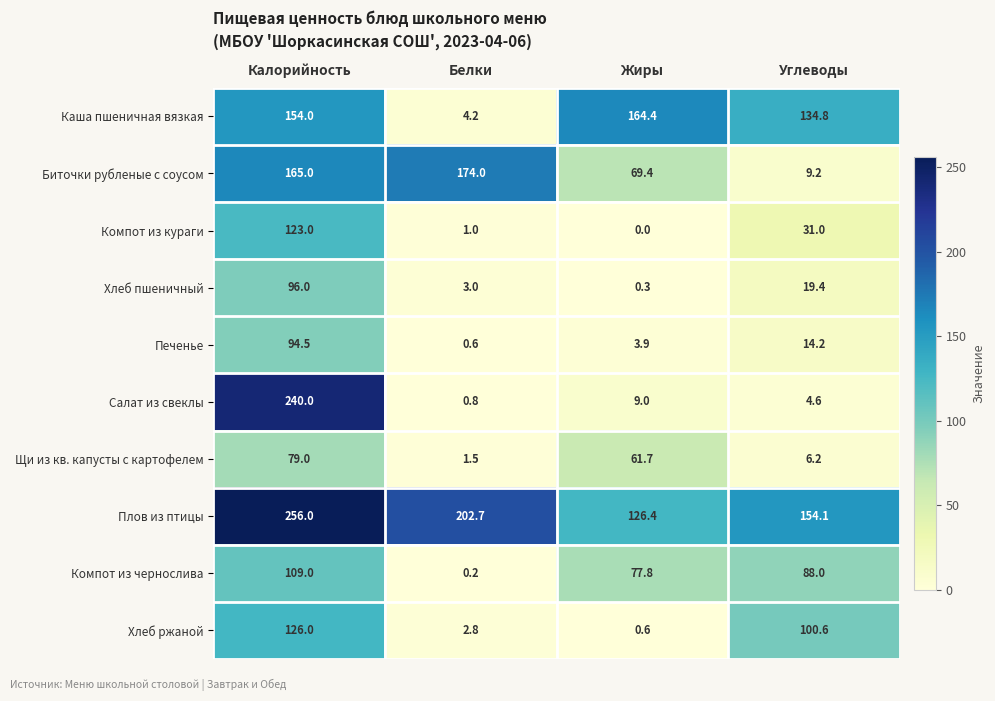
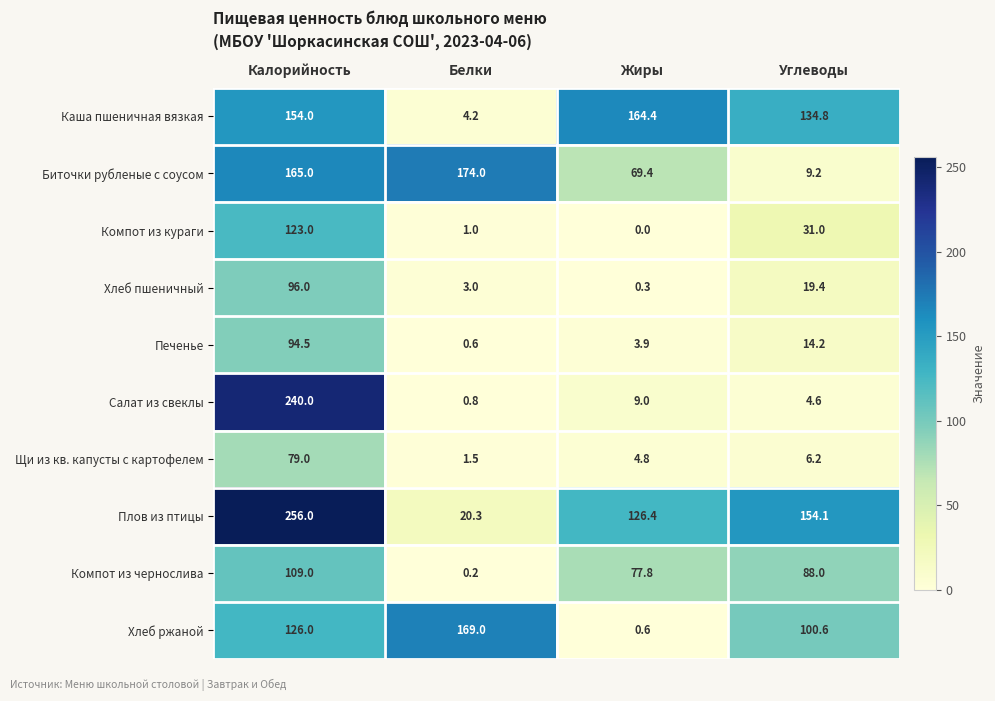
Щи из кв. капусты с картофелем, Жиры: 61.7 -> 4.8
Плов из птицы, Белки: 202.7 -> 20.3
Хлеб ржаной, Белки: 2.8 -> 169.0
